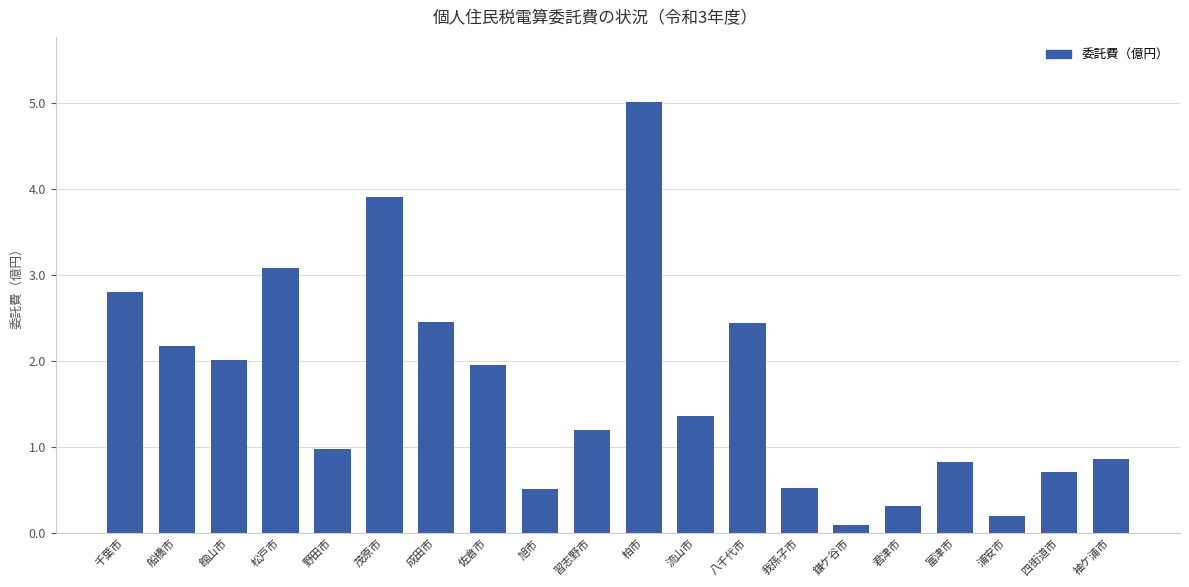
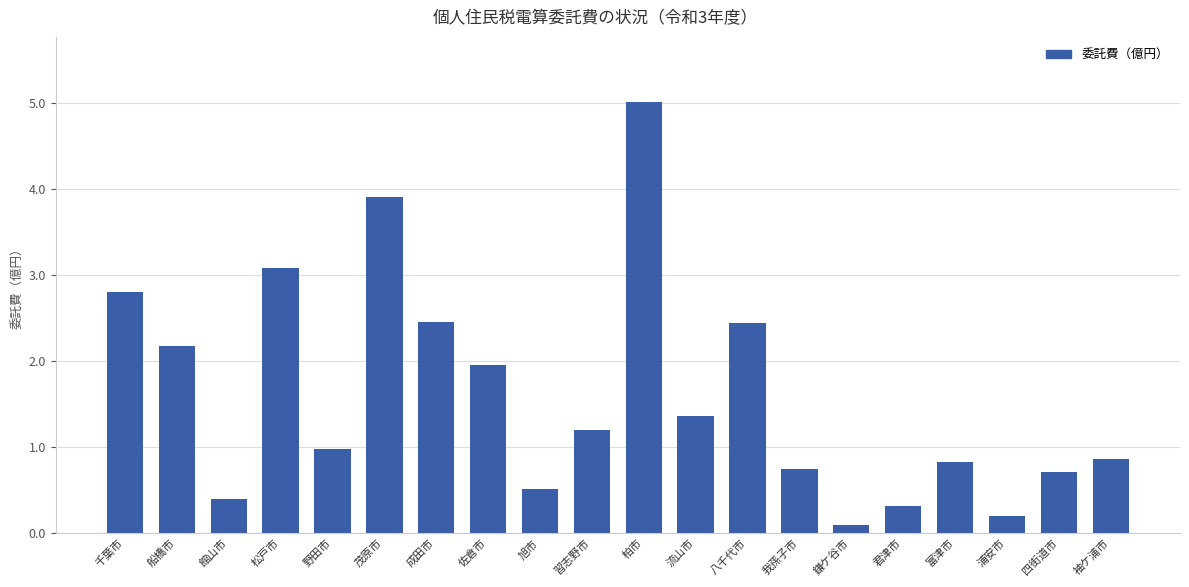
館山市: 2.0 -> 0.4
我孫子市: 0.5 -> 0.7
